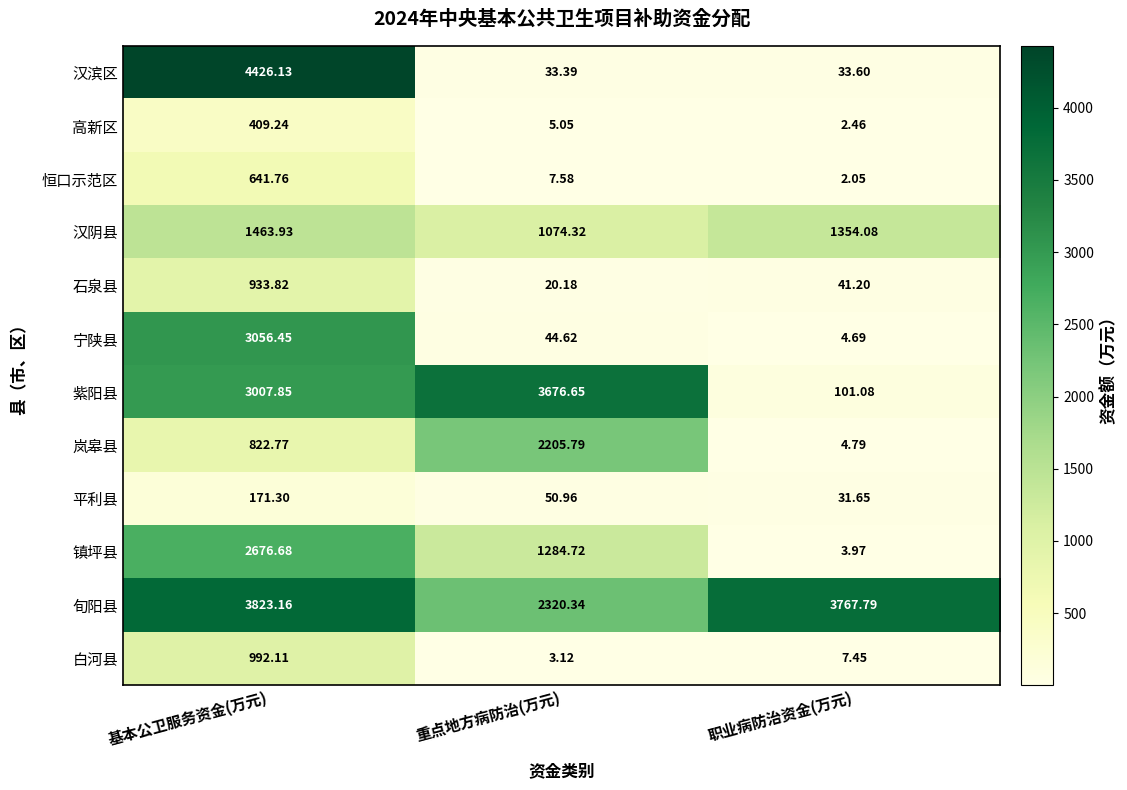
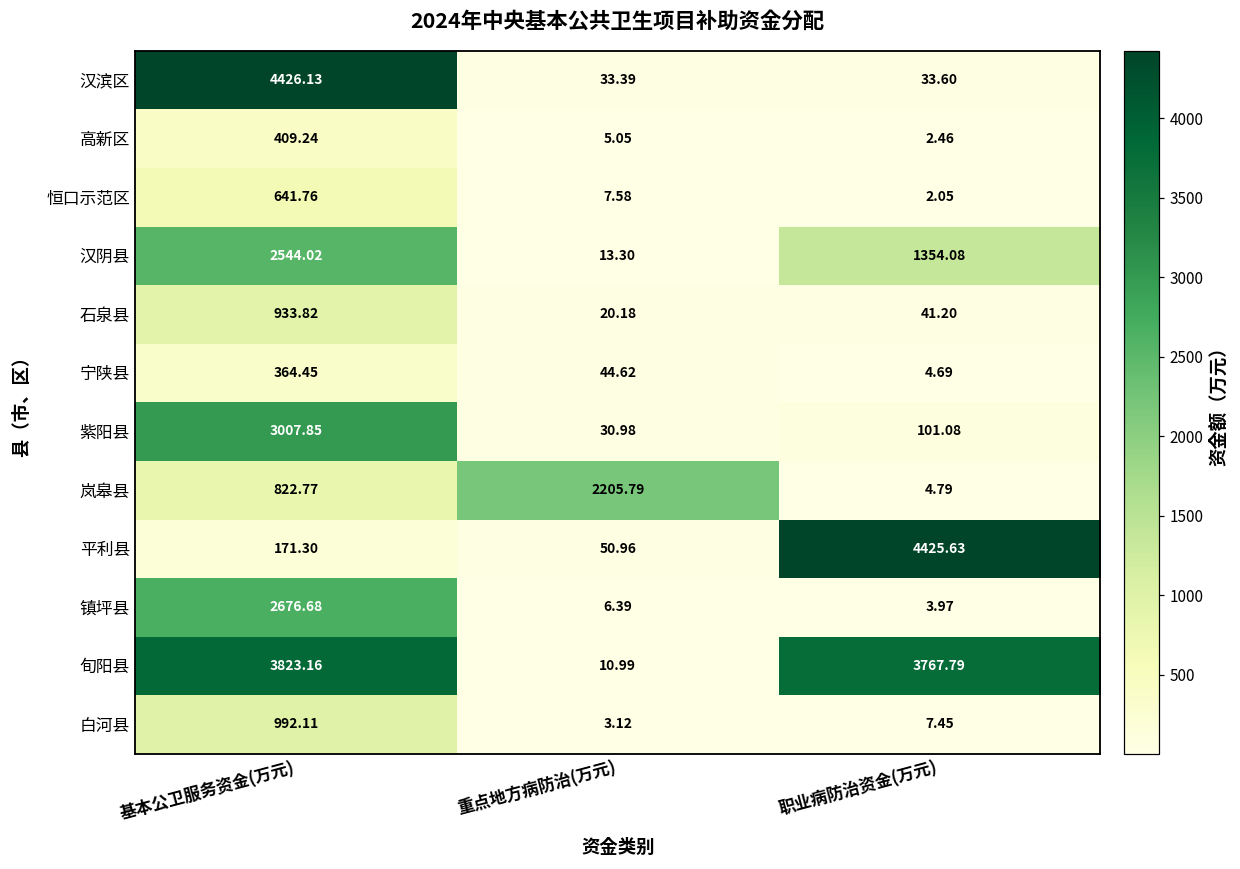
汉阴县, 基本公卫服务资金(万元): 1463.93 -> 2544.02
汉阴县, 重点地方病防治(万元): 1074.32 -> 13.30
宁陕县, 基本公卫服务资金(万元): 3056.45 -> 364.45
紫阳县, 重点地方病防治(万元): 3676.65 -> 30.98
平利县, 职业病防治资金(万元): 31.65 -> 4425.63
镇坪县, 重点地方病防治(万元): 1284.72 -> 6.39
旬阳县, 重点地方病防治(万元): 2320.34 -> 10.99
